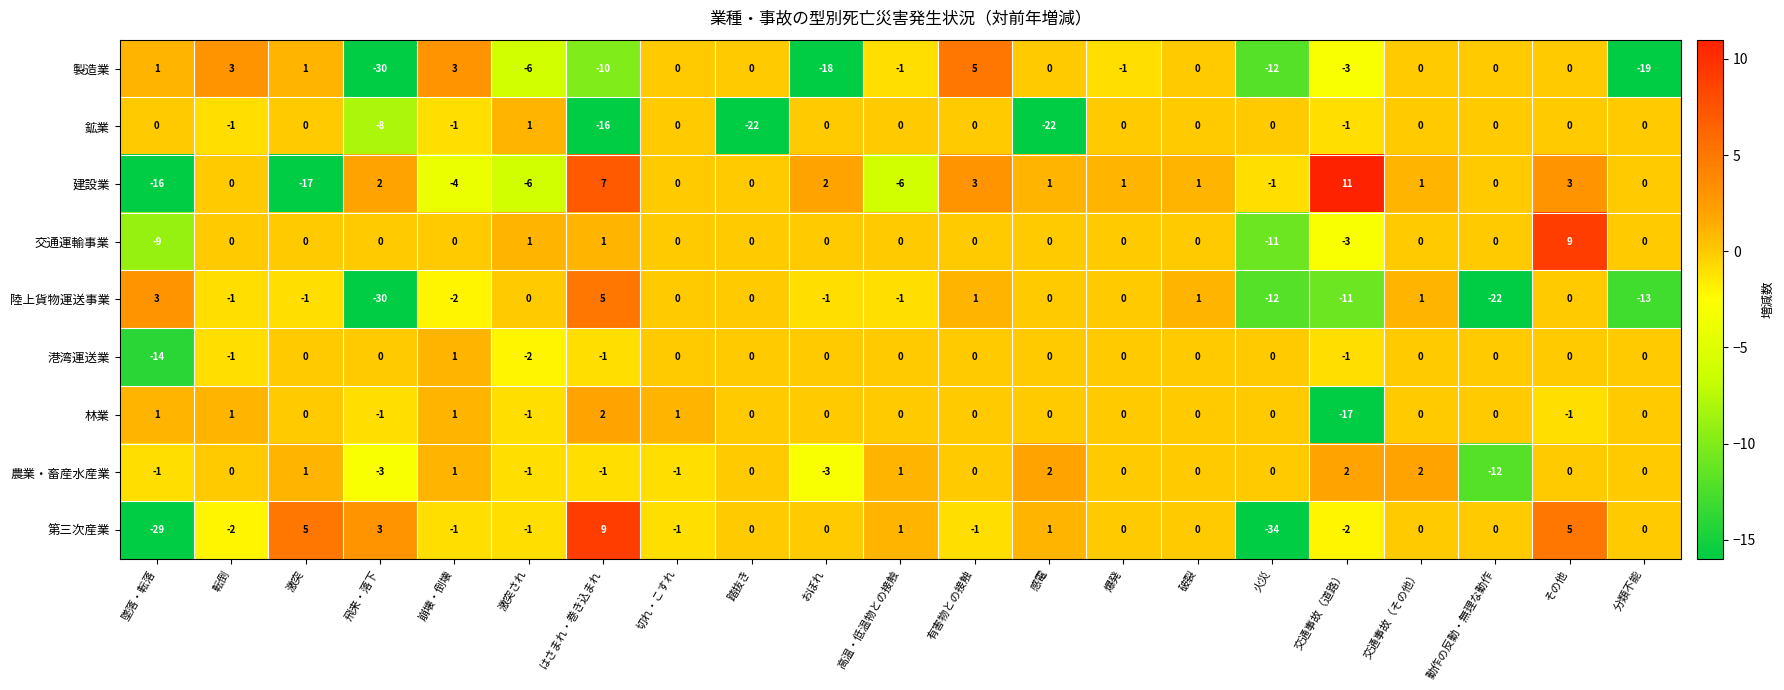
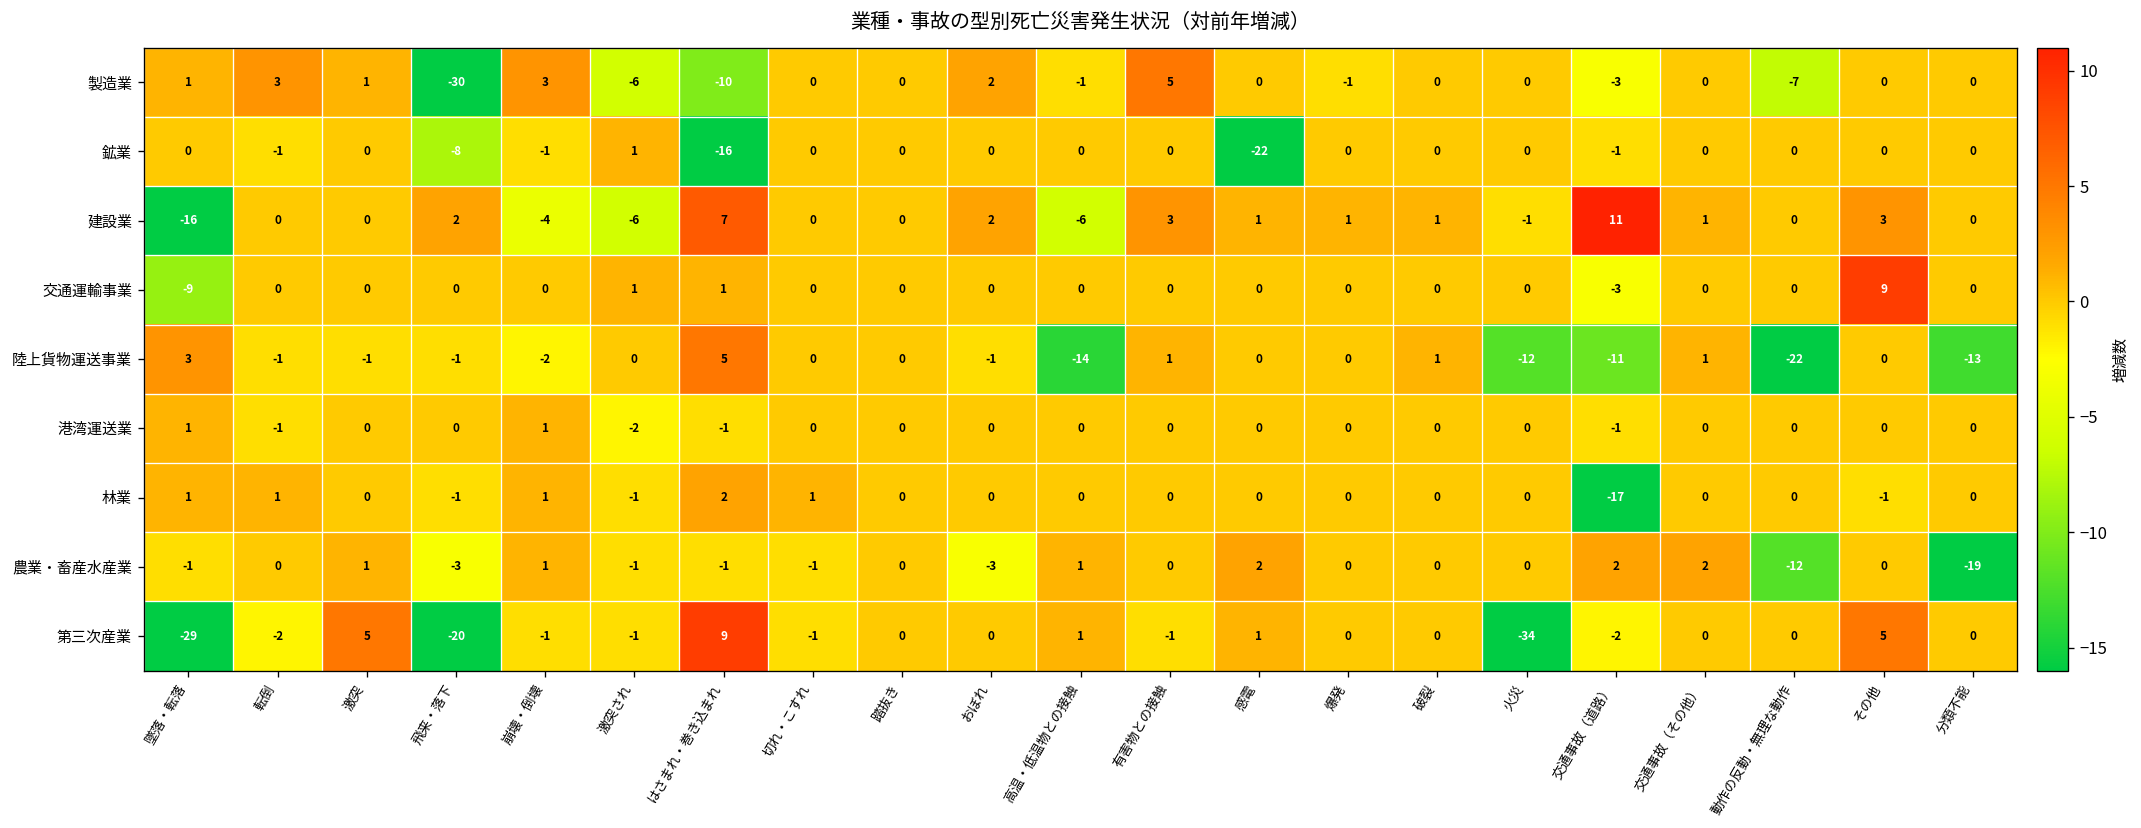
製造業, おぼれ: -18 -> 2
製造業, 火災: -12 -> 0
製造業, 動作の反動・無理な動作: 0 -> -7
製造業, 分類不能: -19 -> 0
鉱業, 踏抜き: -22 -> 0
建設業, 激突: -17 -> 0
交通運輸事業, 火災: -11 -> 0
陸上貨物運送事業, 飛来・落下: -30 -> -1
陸上貨物運送事業, 高温・低温物との接触: -1 -> -14
港湾運送業, 墜落・転落: -14 -> 1
農業・畜産水産業, 分類不能: 0 -> -19
第三次産業, 飛来・落下: 3 -> -20
